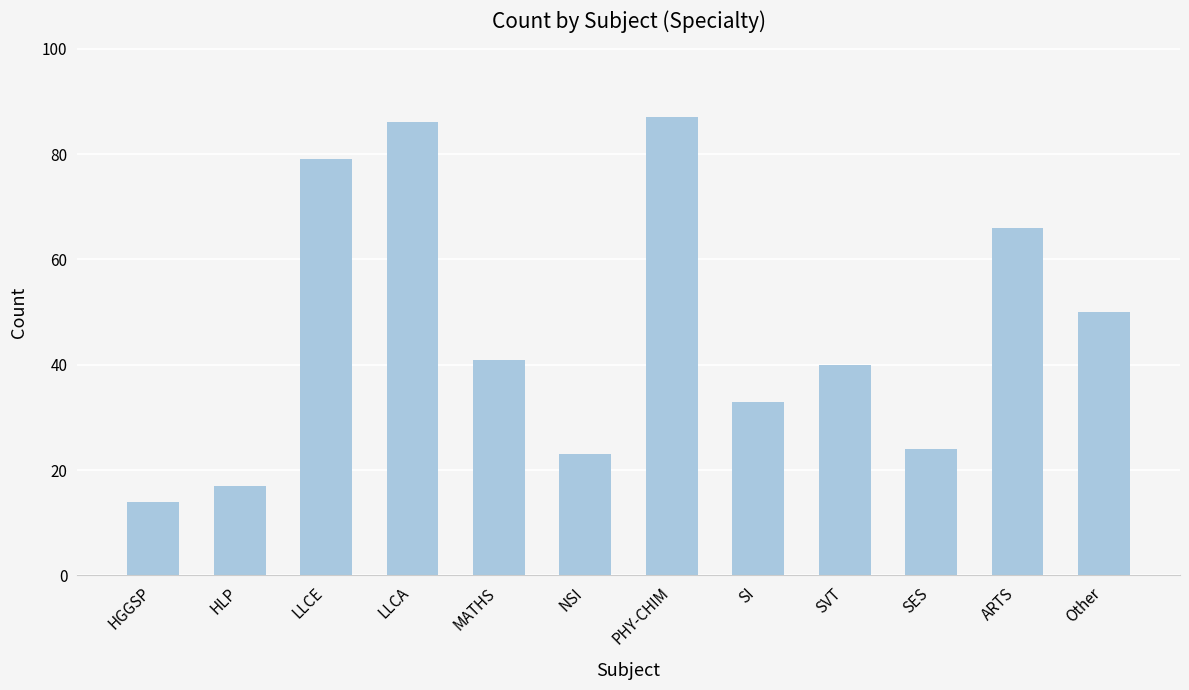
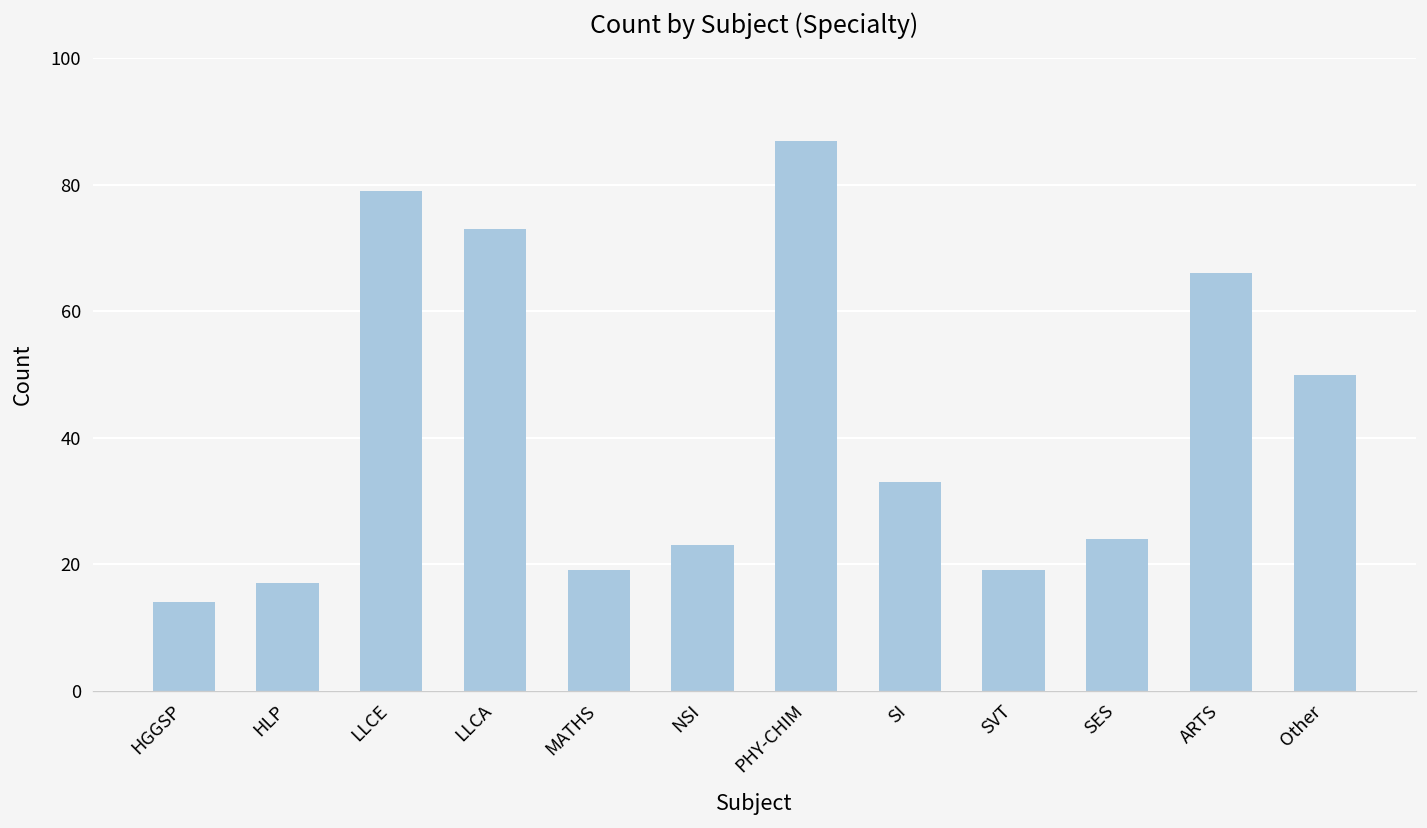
LLCA: 86 -> 73
MATHS: 41 -> 19
SVT: 40 -> 19
